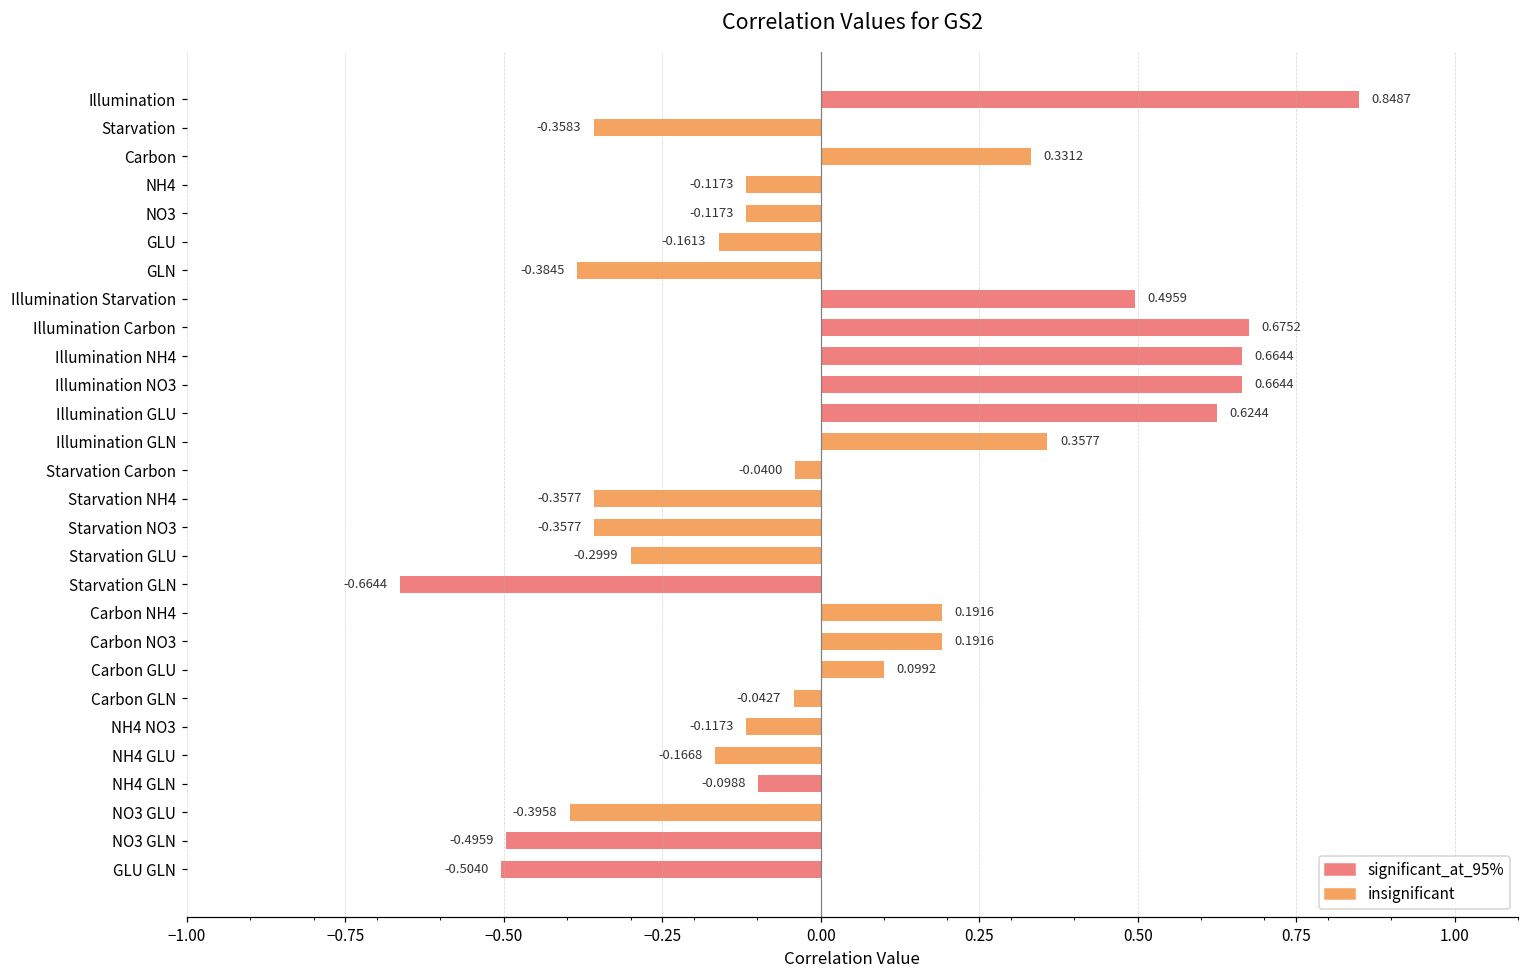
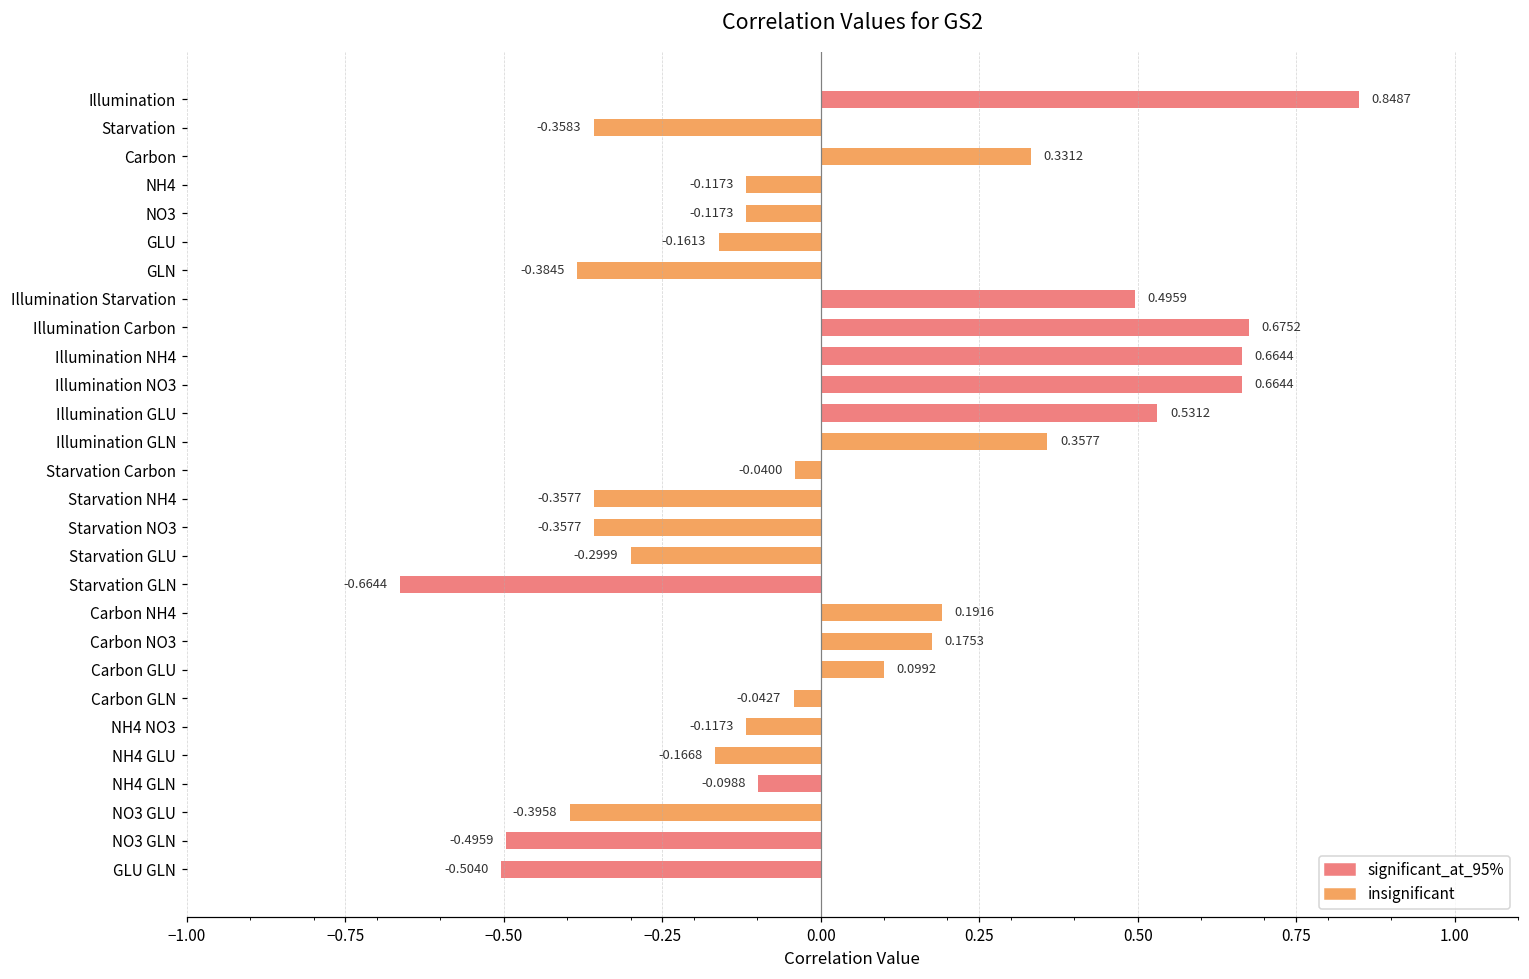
Illumination GLU: 0.6244 -> 0.5312
Carbon NO3: 0.1916 -> 0.1753
